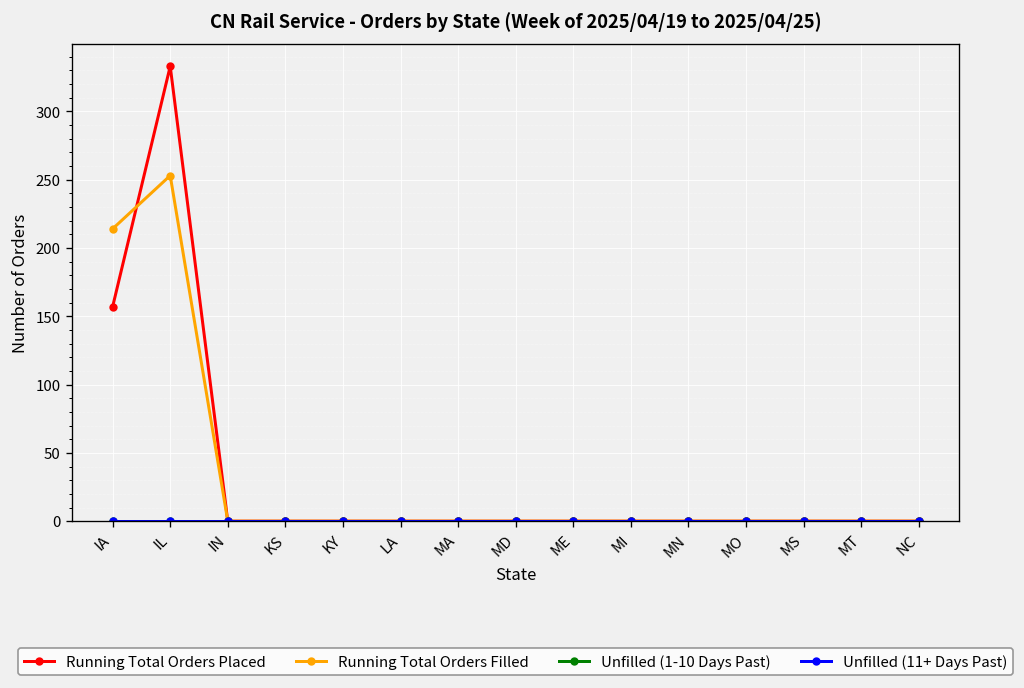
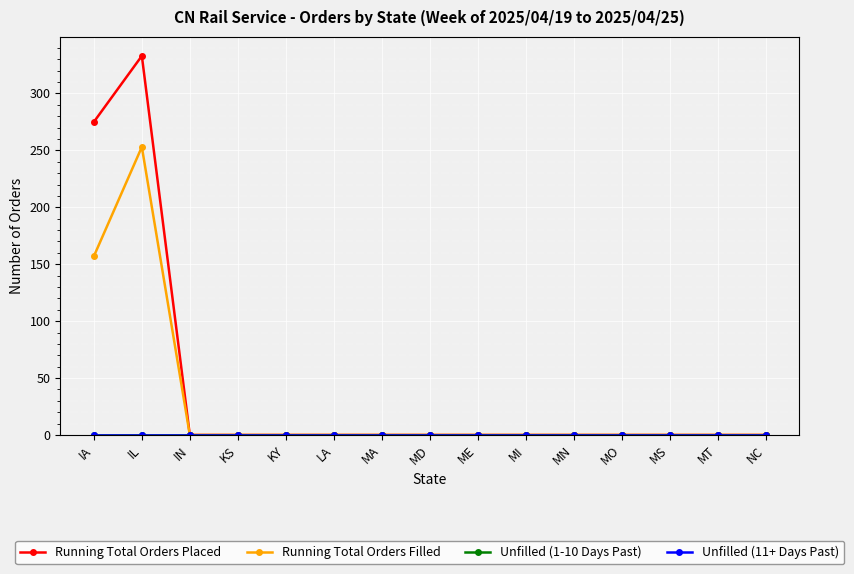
Running Total Orders Placed, IA: 157 -> 275
Running Total Orders Filled, IA: 214 -> 157
